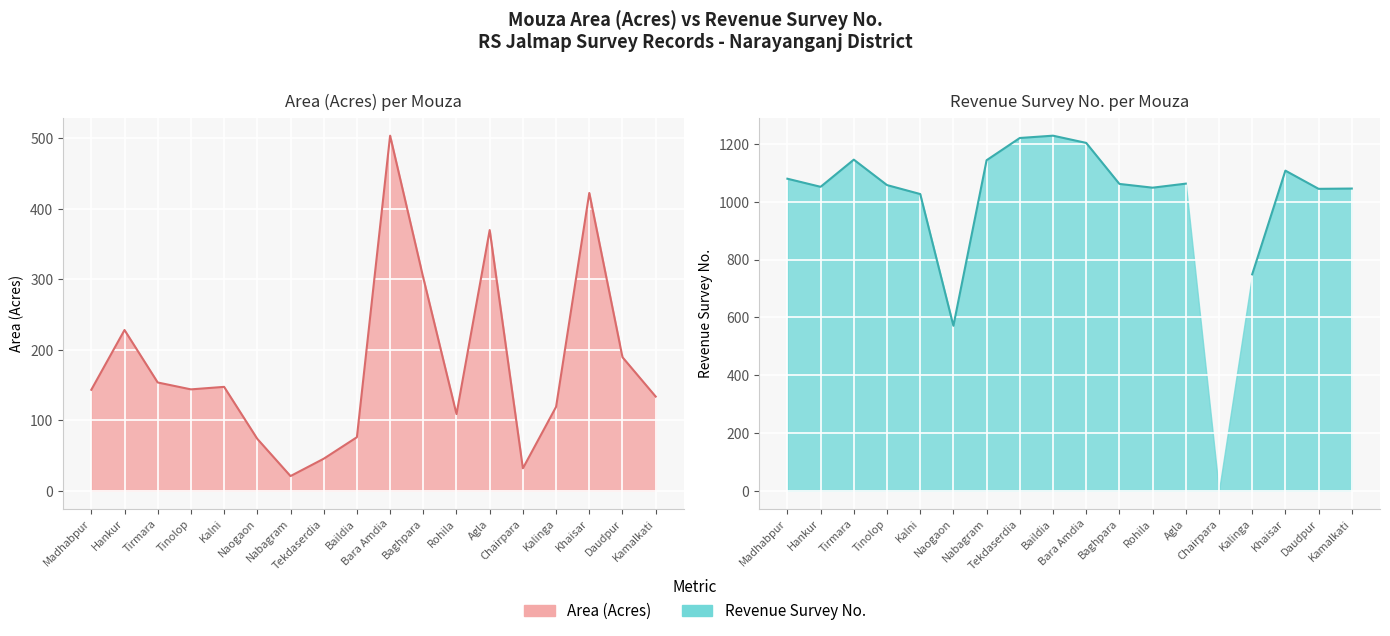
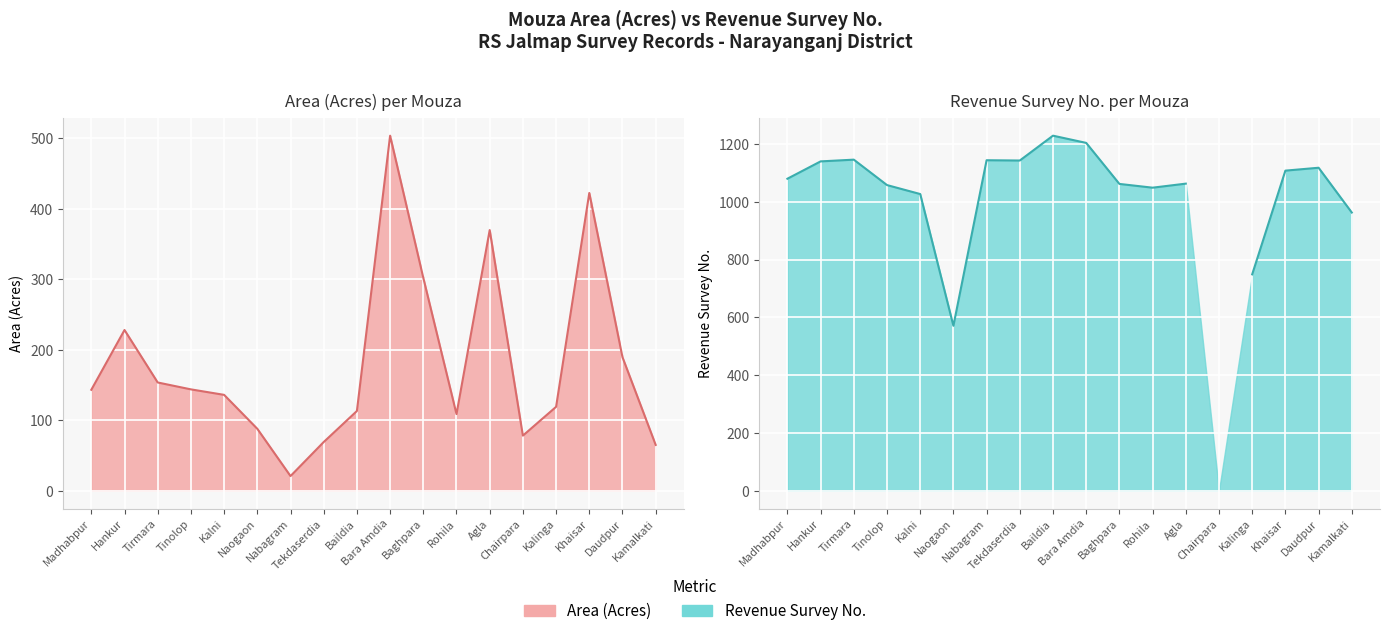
Area (Acres) per Mouza, Kalni: 150 -> 140
Area (Acres) per Mouza, Naogaon: 70 -> 90
Area (Acres) per Mouza, Tekdaserdia: 50 -> 70
Area (Acres) per Mouza, Baildia: 80 -> 110
Area (Acres) per Mouza, Chairpara: 30 -> 80
Area (Acres) per Mouza, Kamalkati: 130 -> 70
Revenue Survey No. per Mouza, Revenue Survey No., Hankur: 1050 -> 1140
Revenue Survey No. per Mouza, Revenue Survey No., Tekdaserdia: 1220 -> 1140
Revenue Survey No. per Mouza, Revenue Survey No., Daudpur: 1050 -> 1120
Revenue Survey No. per Mouza, Revenue Survey No., Kamalkati: 1050 -> 960
